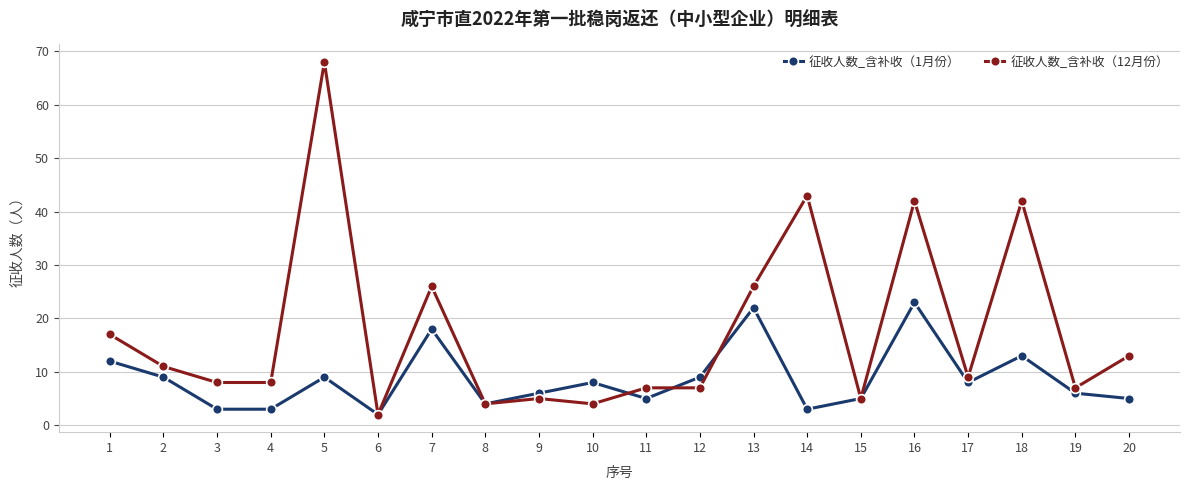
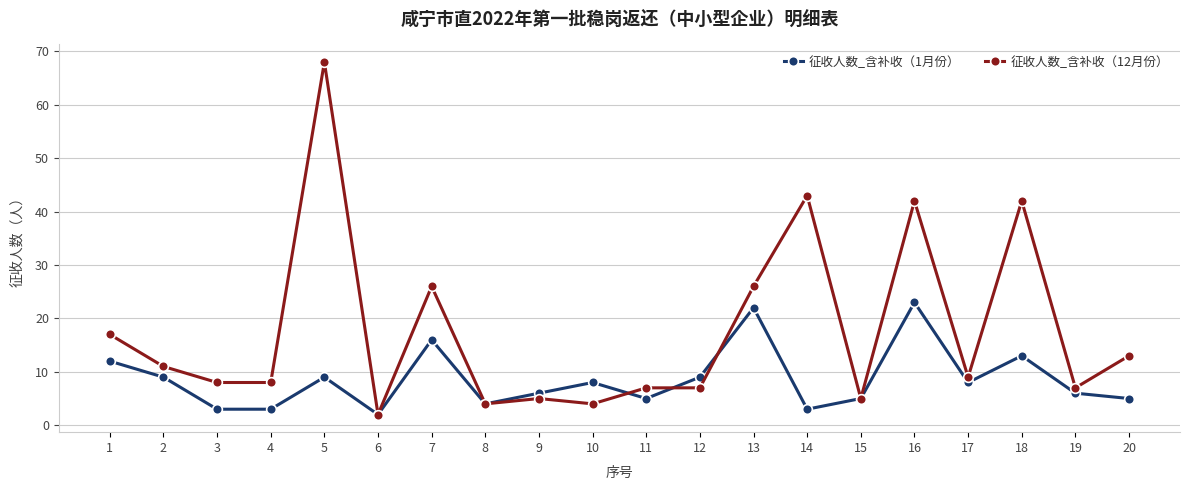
征收人数_含补收（1月份）, 7: 18 -> 16
